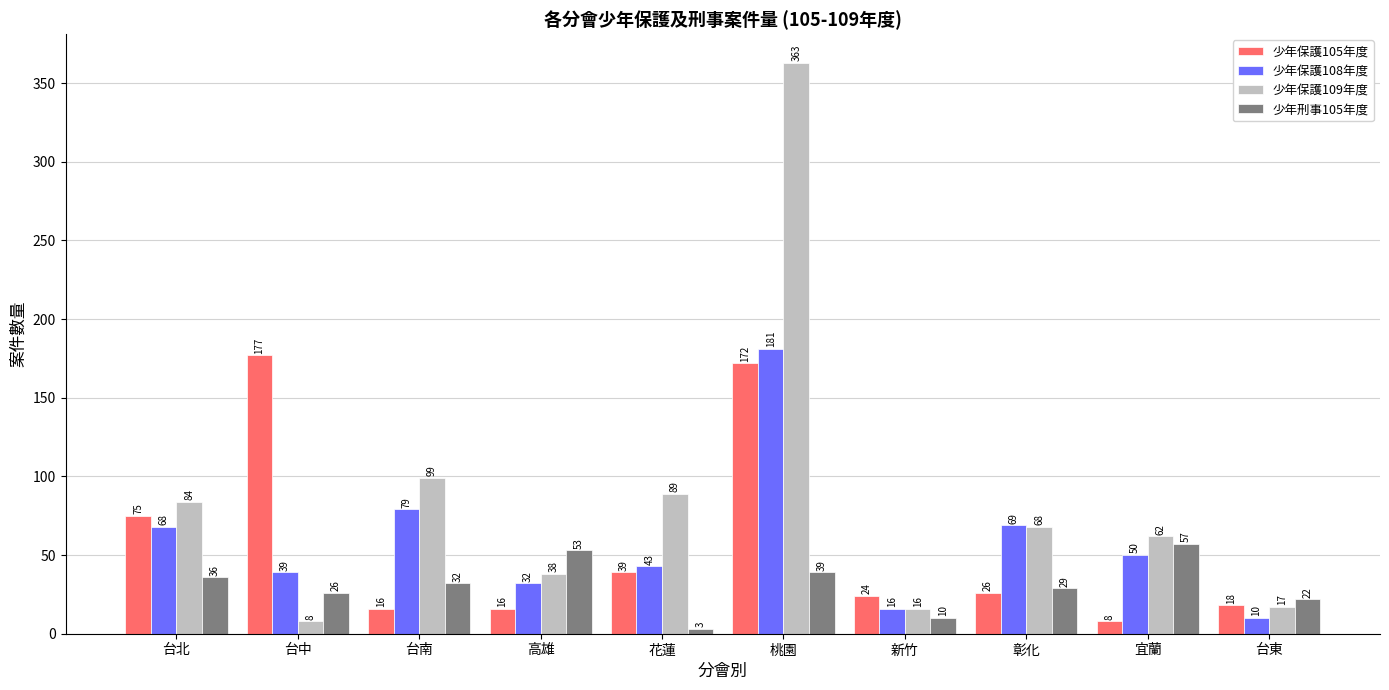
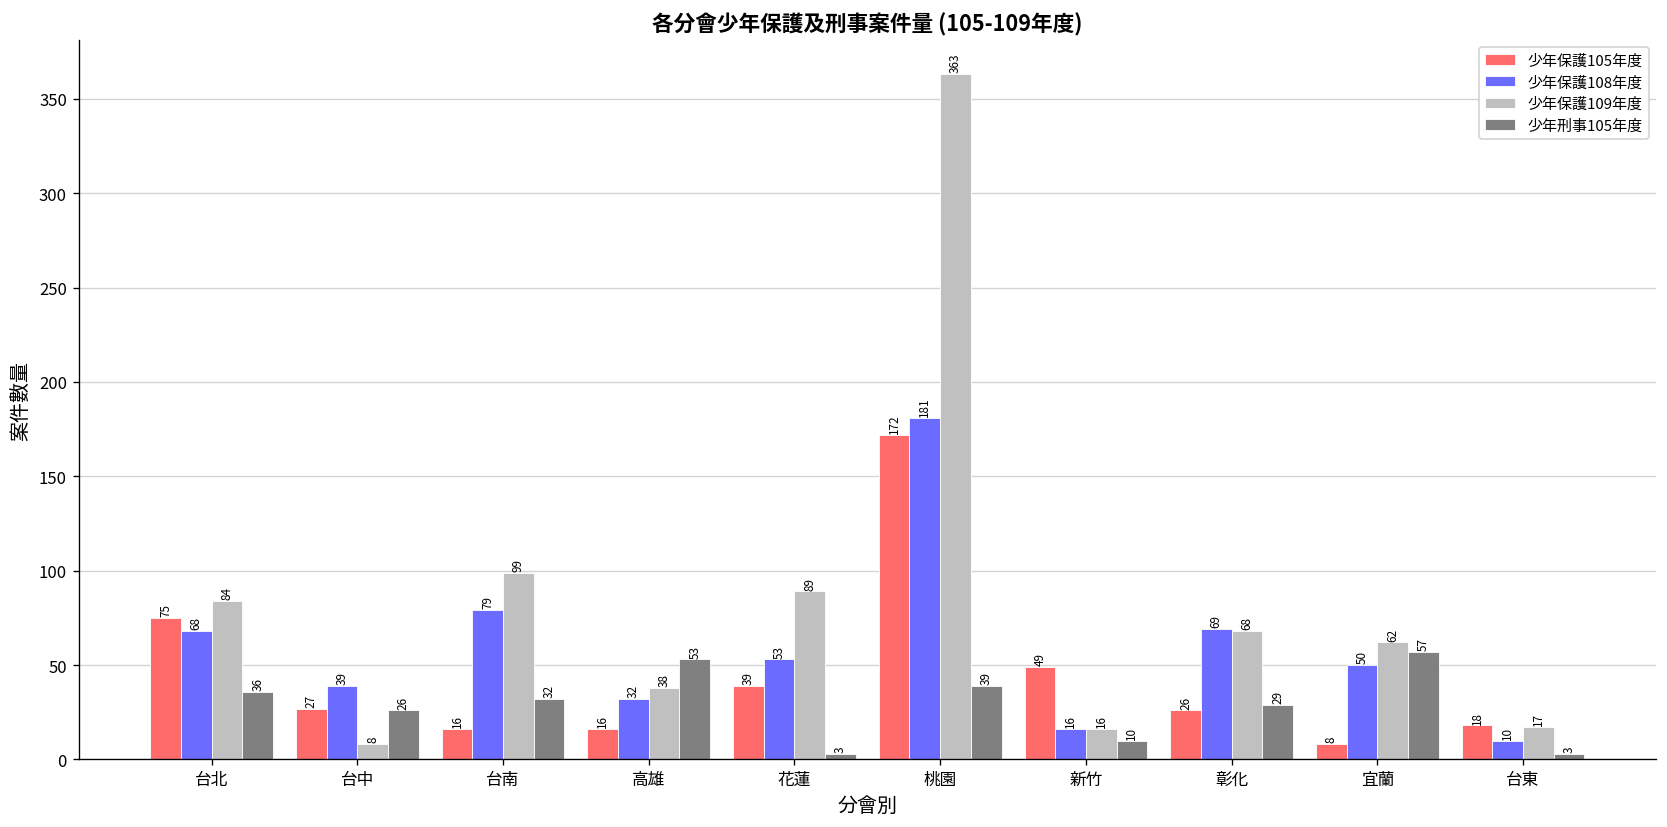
少年保護105年度, 台中: 177 -> 27
少年保護108年度, 花蓮: 43 -> 53
少年保護105年度, 新竹: 24 -> 49
少年刑事105年度, 台東: 22 -> 3
